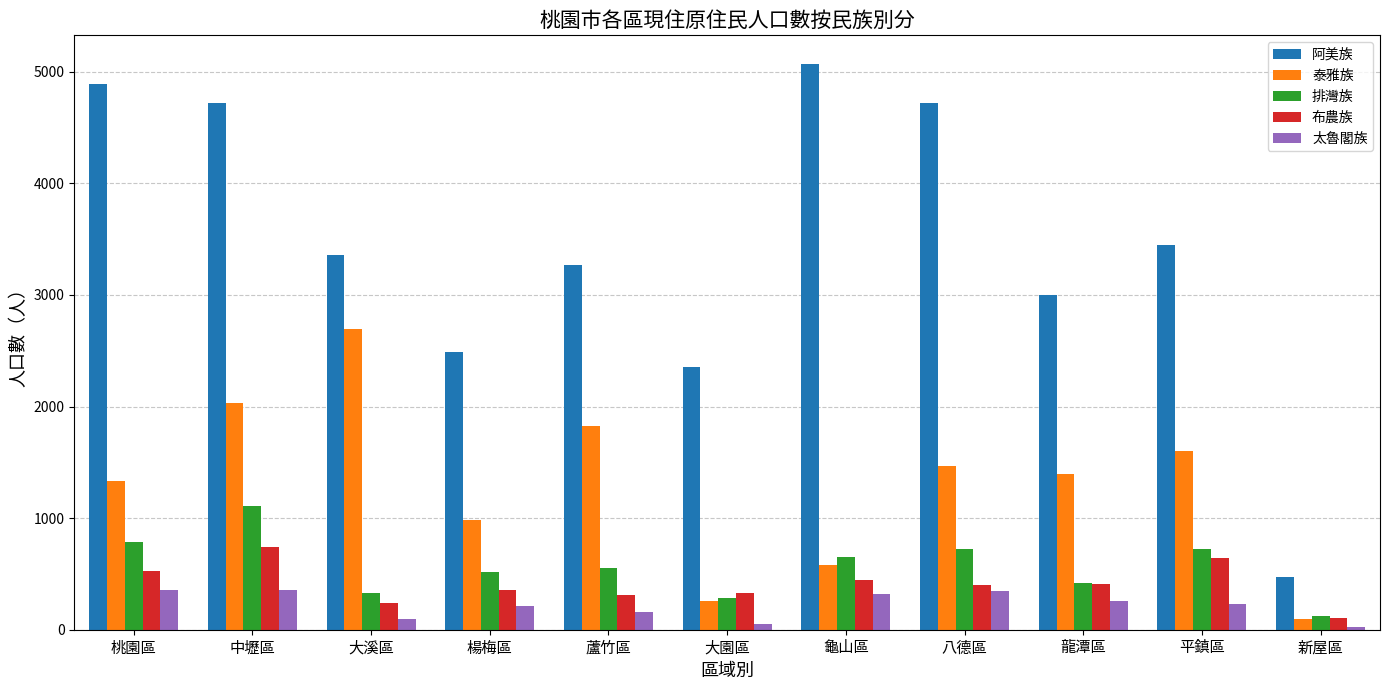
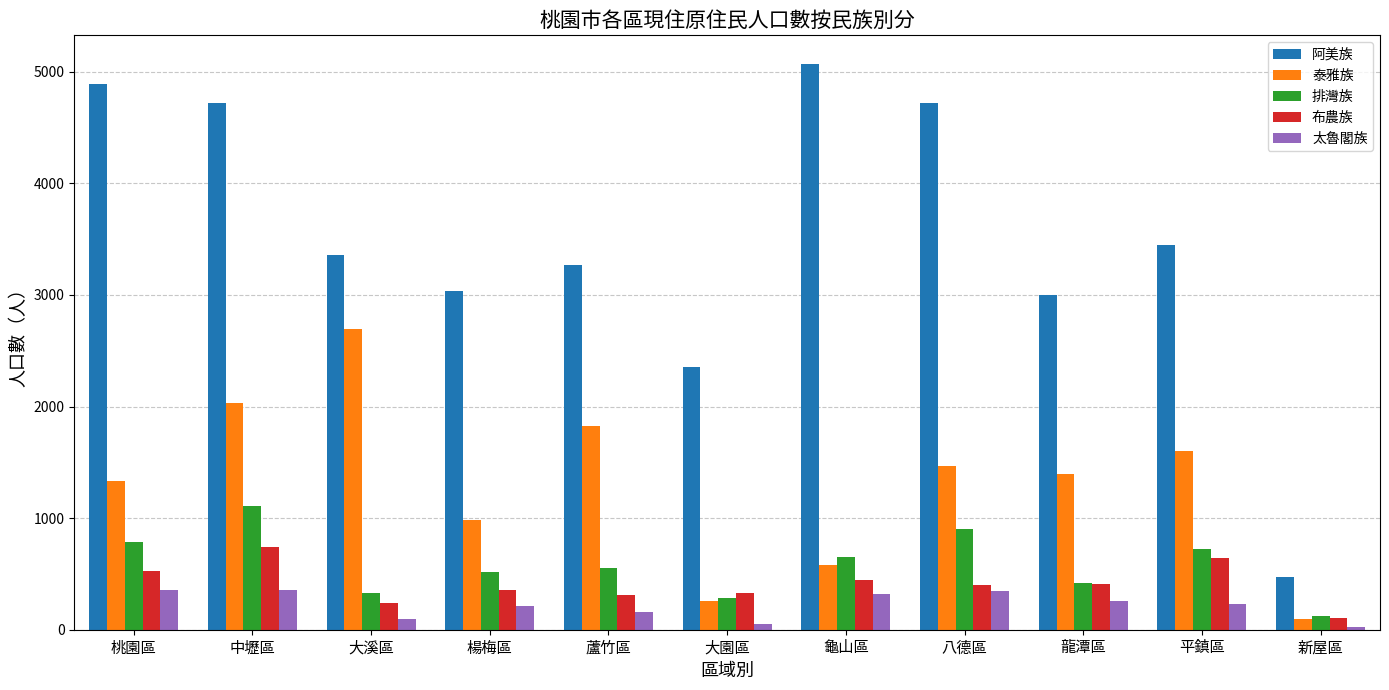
阿美族, 楊梅區: 2490 -> 3040
排灣族, 八德區: 730 -> 910
